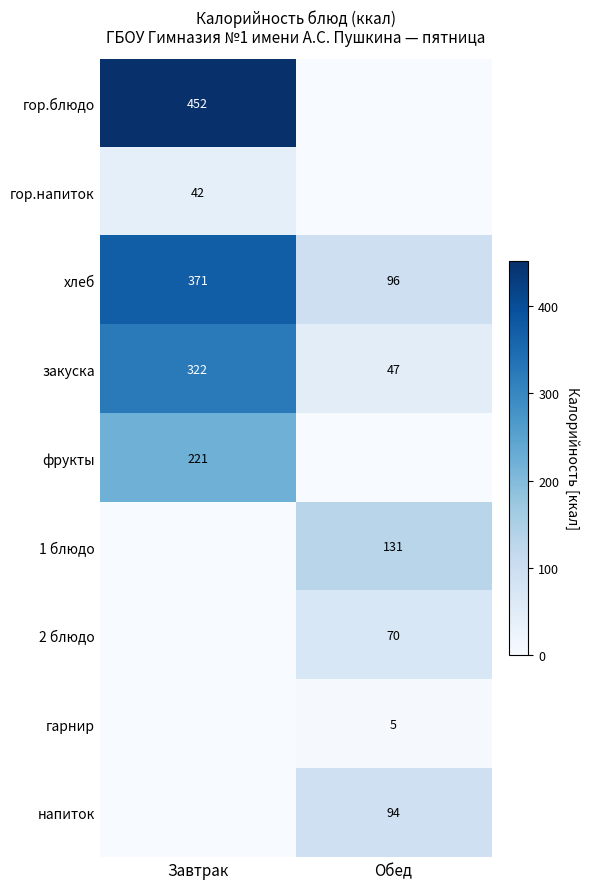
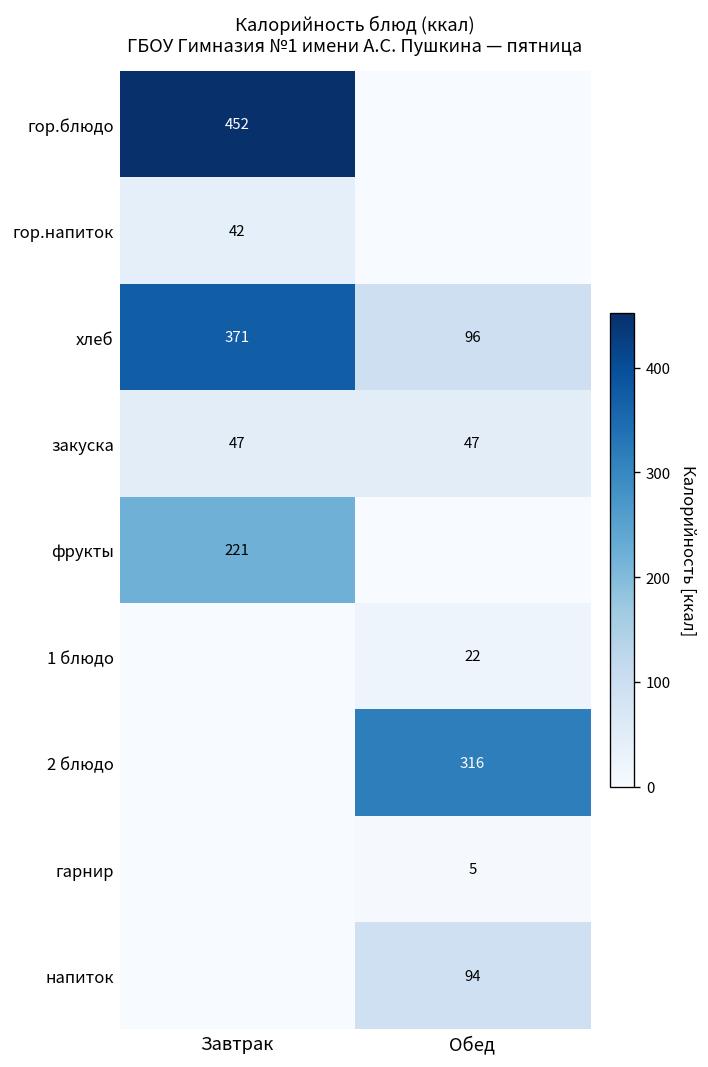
закуска, Завтрак: 322 -> 47
1 блюдо, Обед: 131 -> 22
2 блюдо, Обед: 70 -> 316
